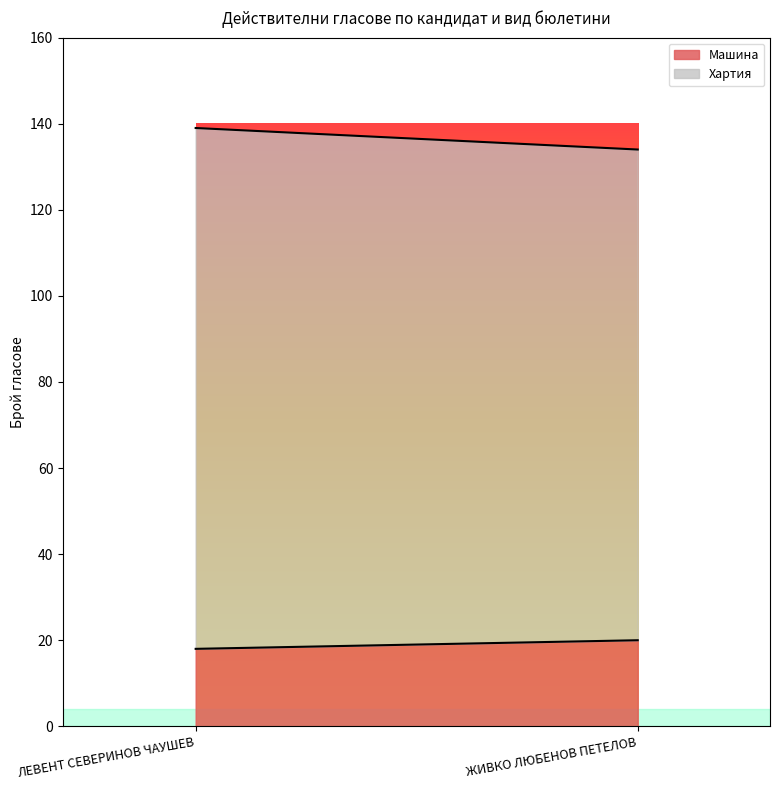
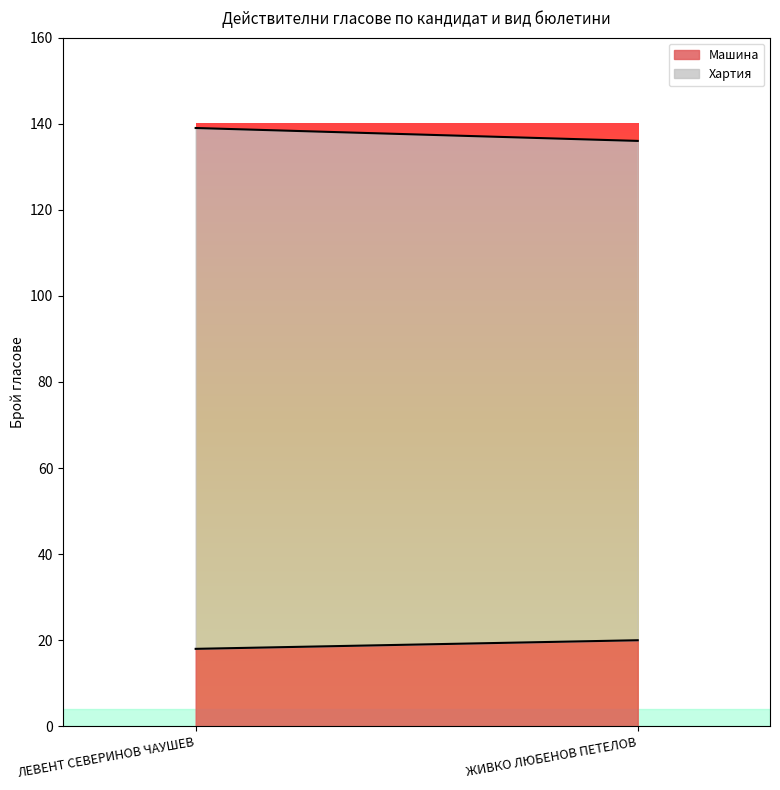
Хартия, ЖИВКО ЛЮБЕНОВ ПЕТЕЛОВ: 114 -> 116
